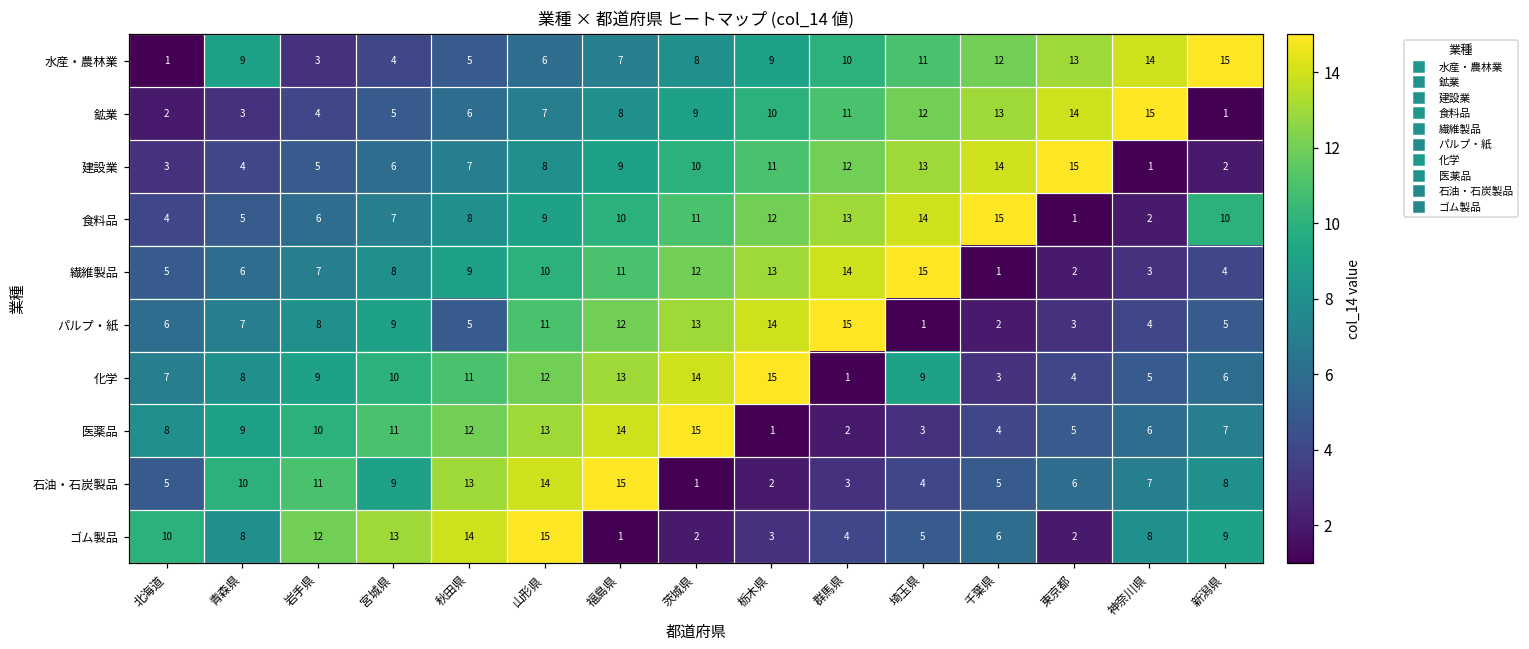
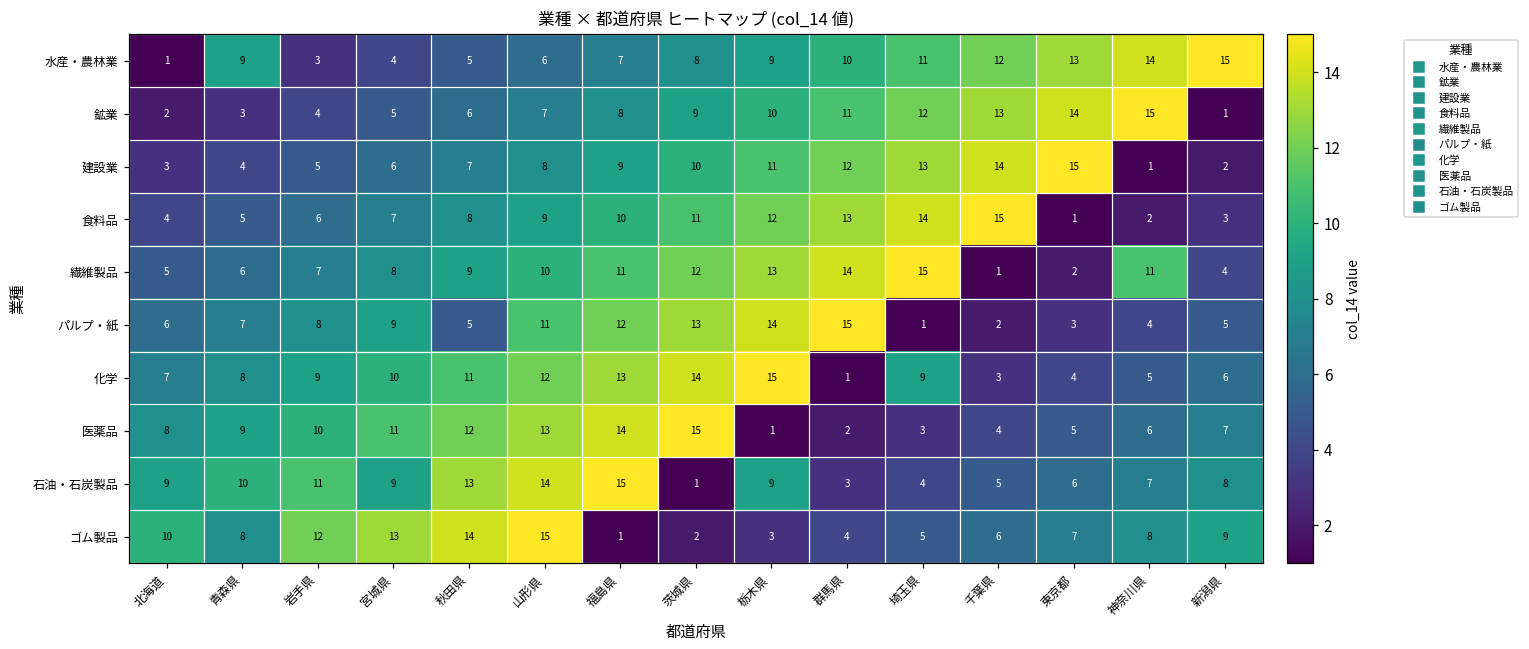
食料品, 新潟県: 10 -> 3
繊維製品, 神奈川県: 3 -> 11
石油・石炭製品, 北海道: 5 -> 9
石油・石炭製品, 栃木県: 2 -> 9
ゴム製品, 東京都: 2 -> 7
